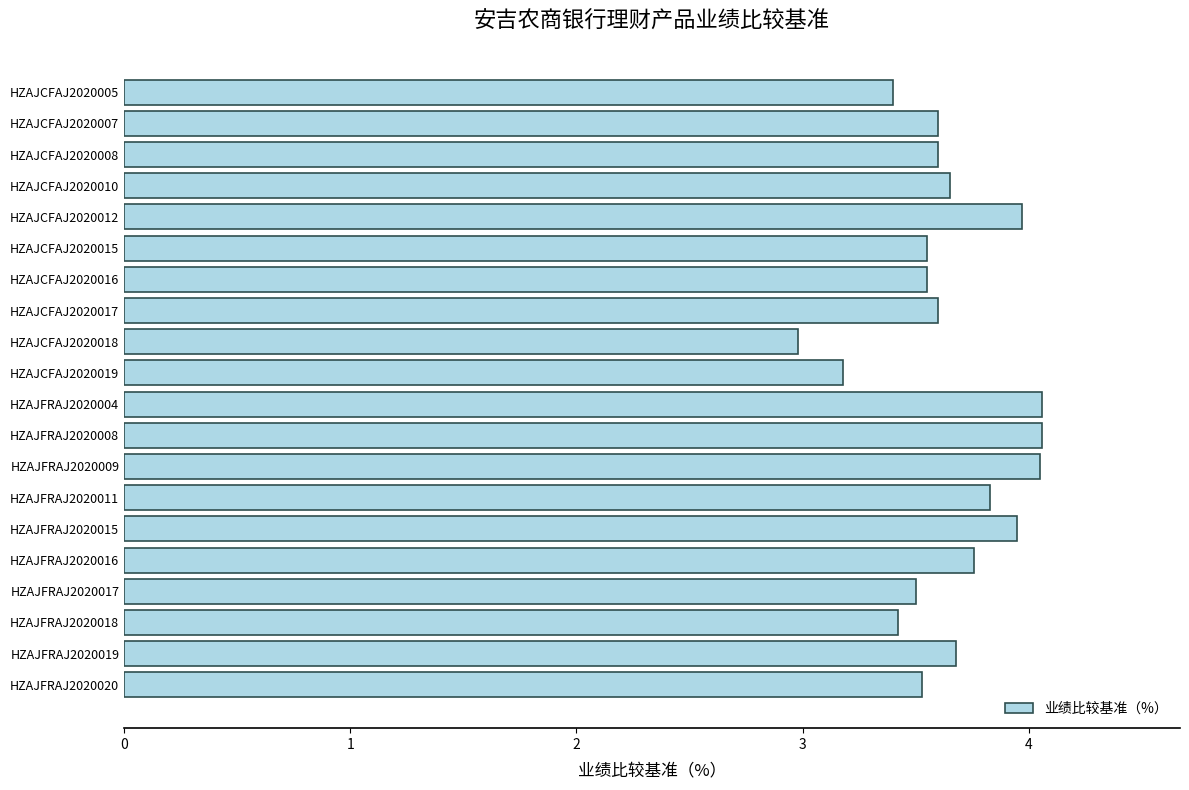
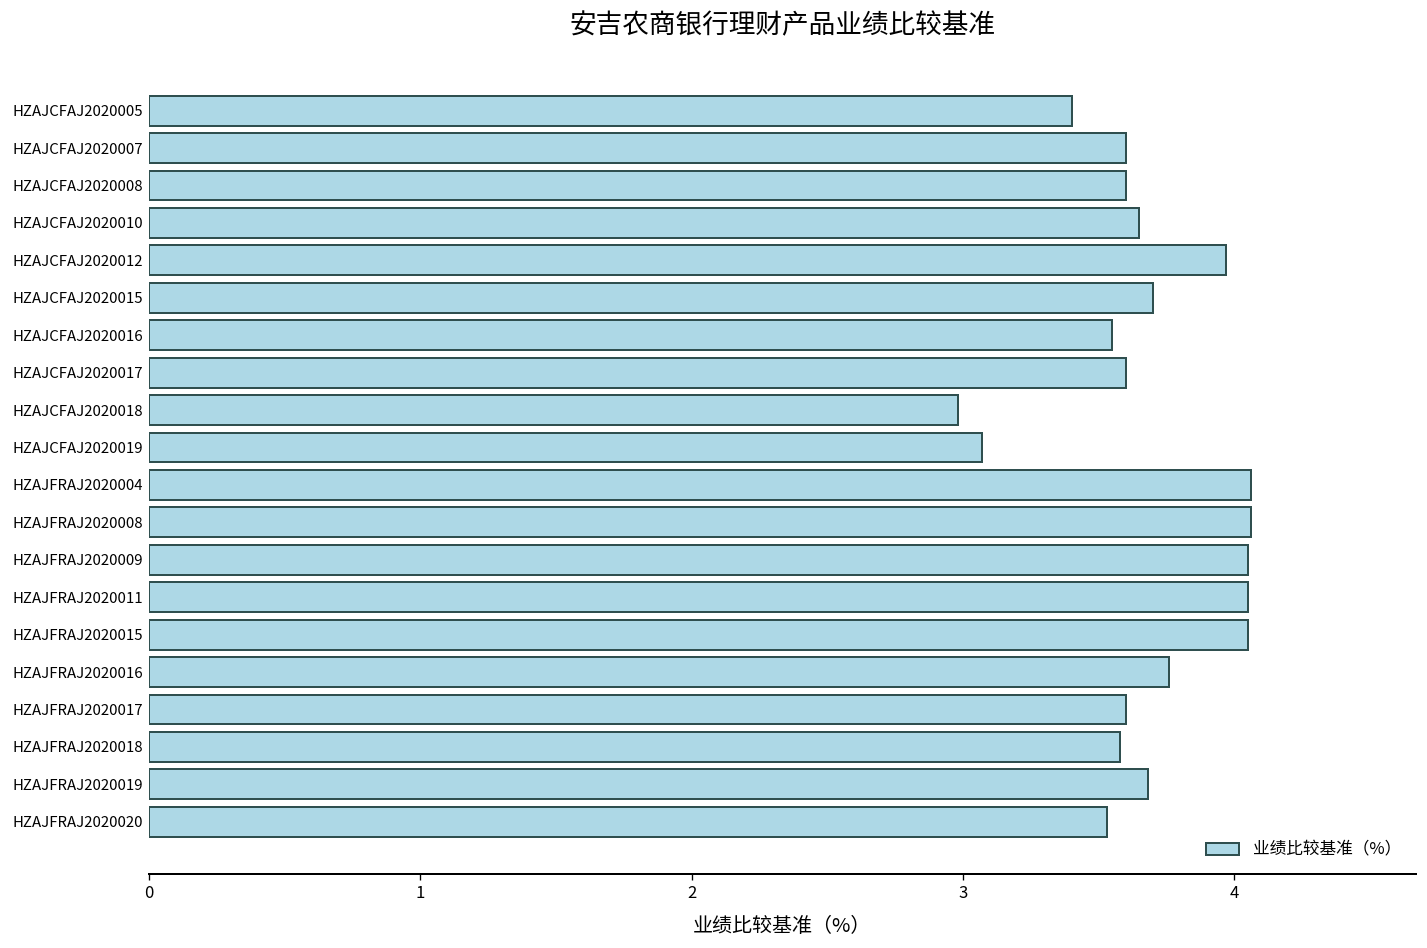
HZAJCFAJ2020015: 3.55 -> 3.70
HZAJCFAJ2020019: 3.18 -> 3.07
HZAJFRAJ2020011: 3.83 -> 4.05
HZAJFRAJ2020015: 3.95 -> 4.05
HZAJFRAJ2020017: 3.5 -> 3.6
HZAJFRAJ2020018: 3.42 -> 3.58
